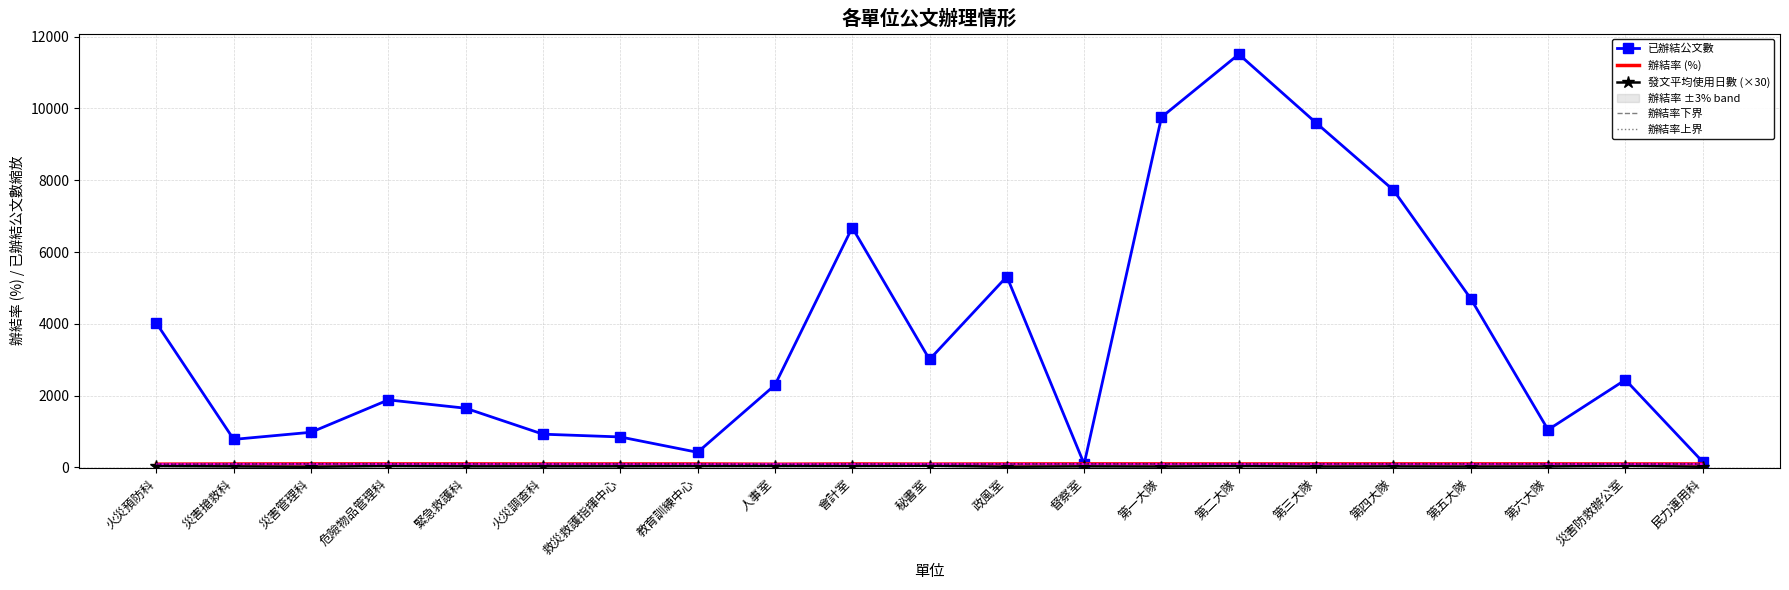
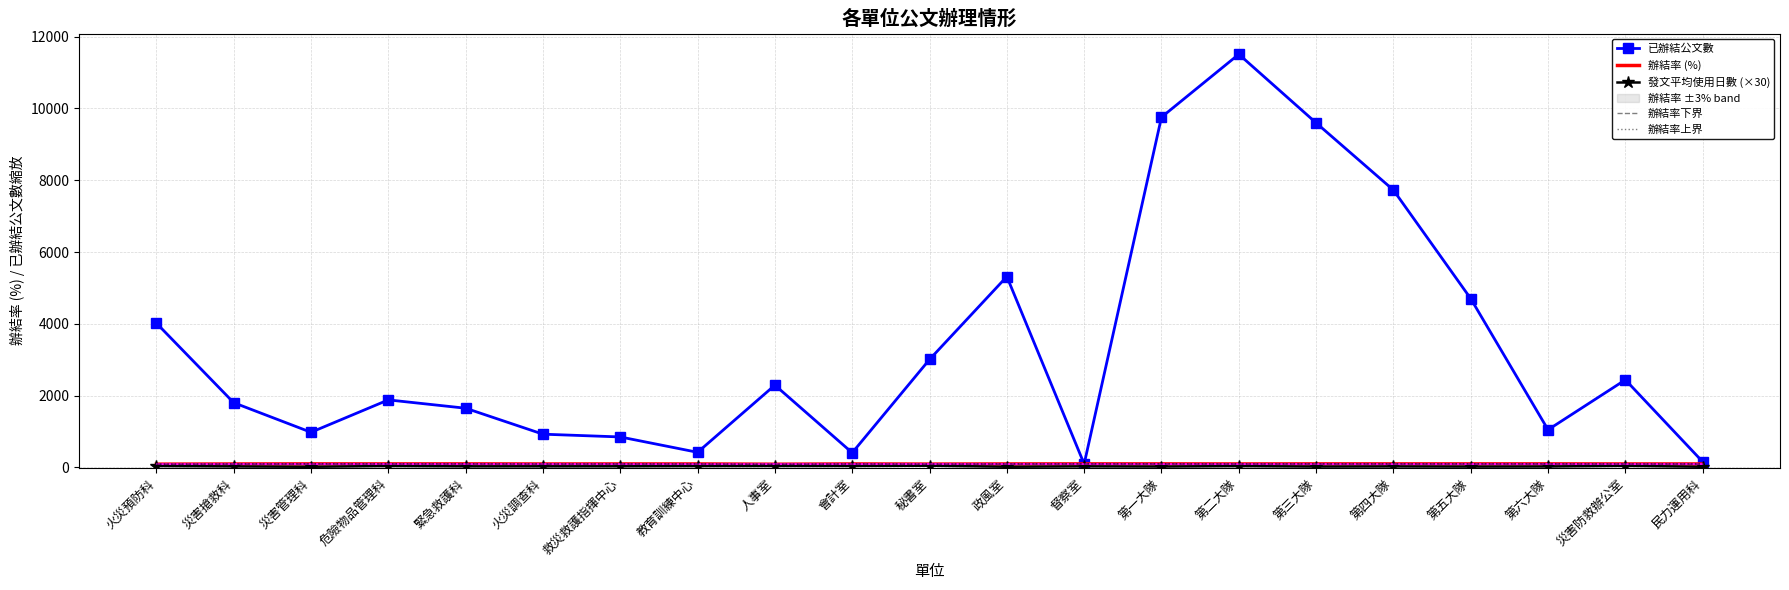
已辦結公文數, 災害搶救科: 800 -> 1800
已辦結公文數, 會計室: 6700 -> 400
